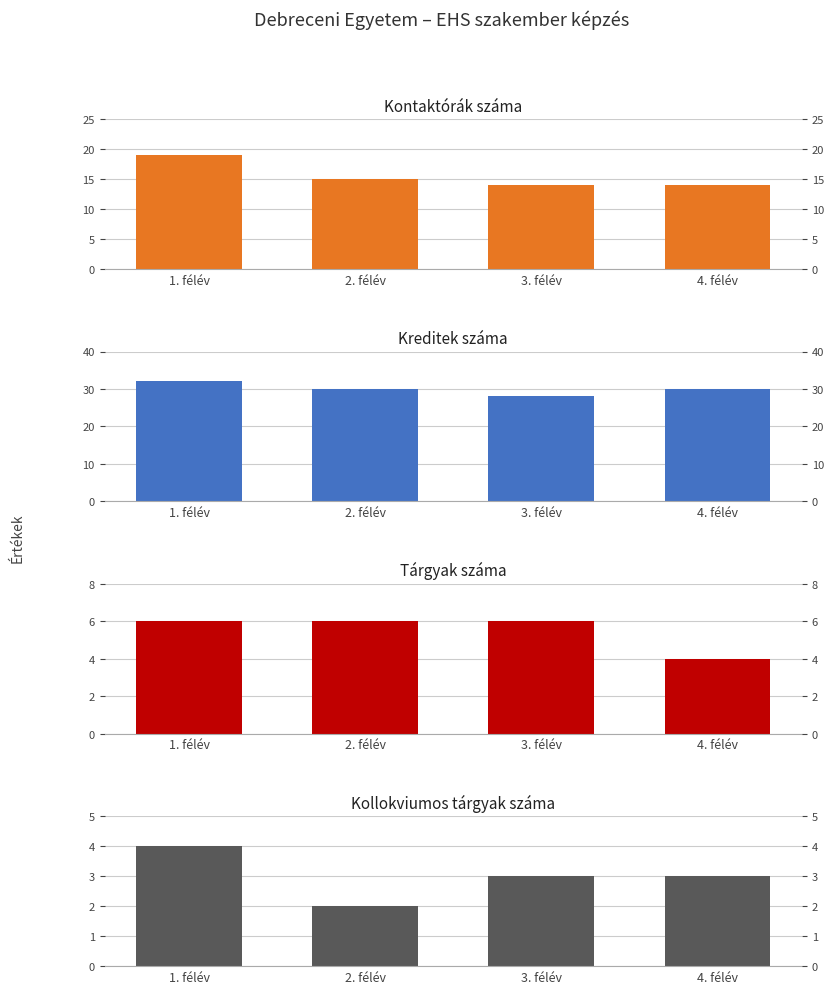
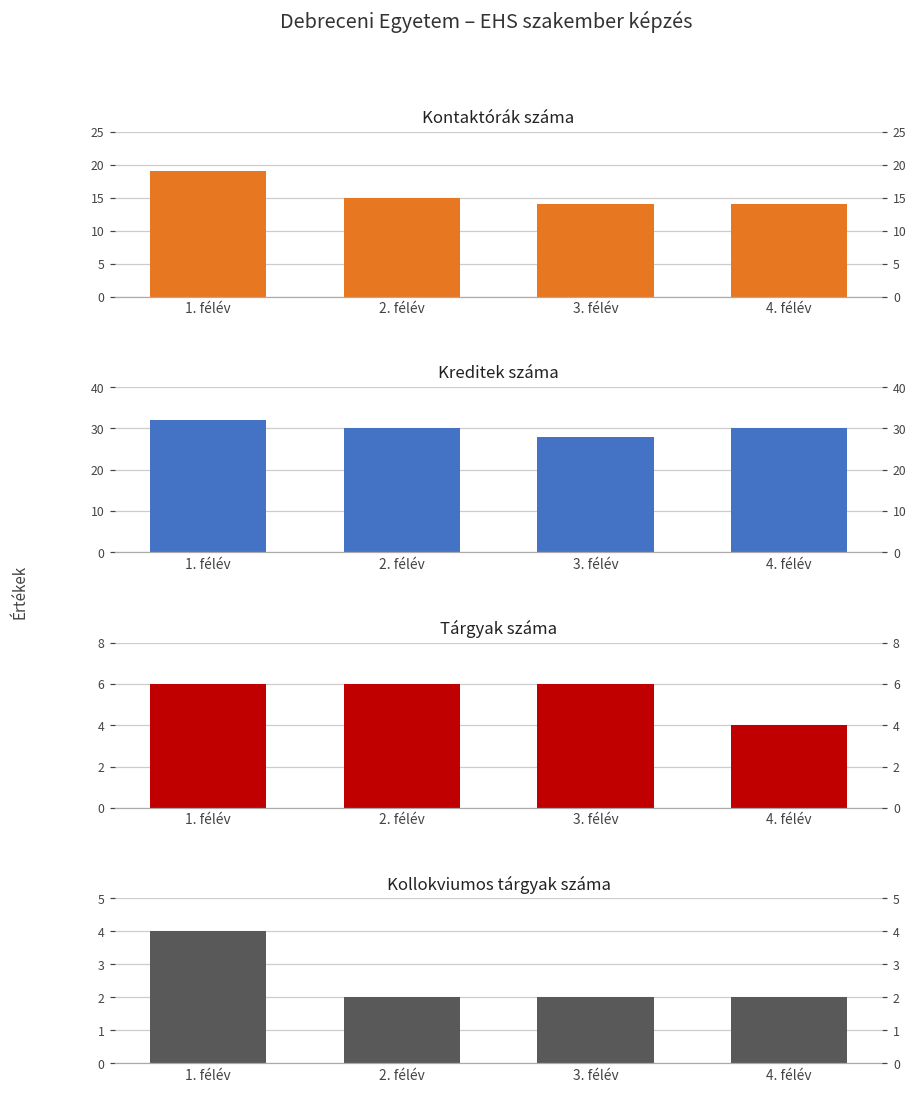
Kollokviumos tárgyak száma, 3. félév: 3 -> 2
Kollokviumos tárgyak száma, 4. félév: 3 -> 2
